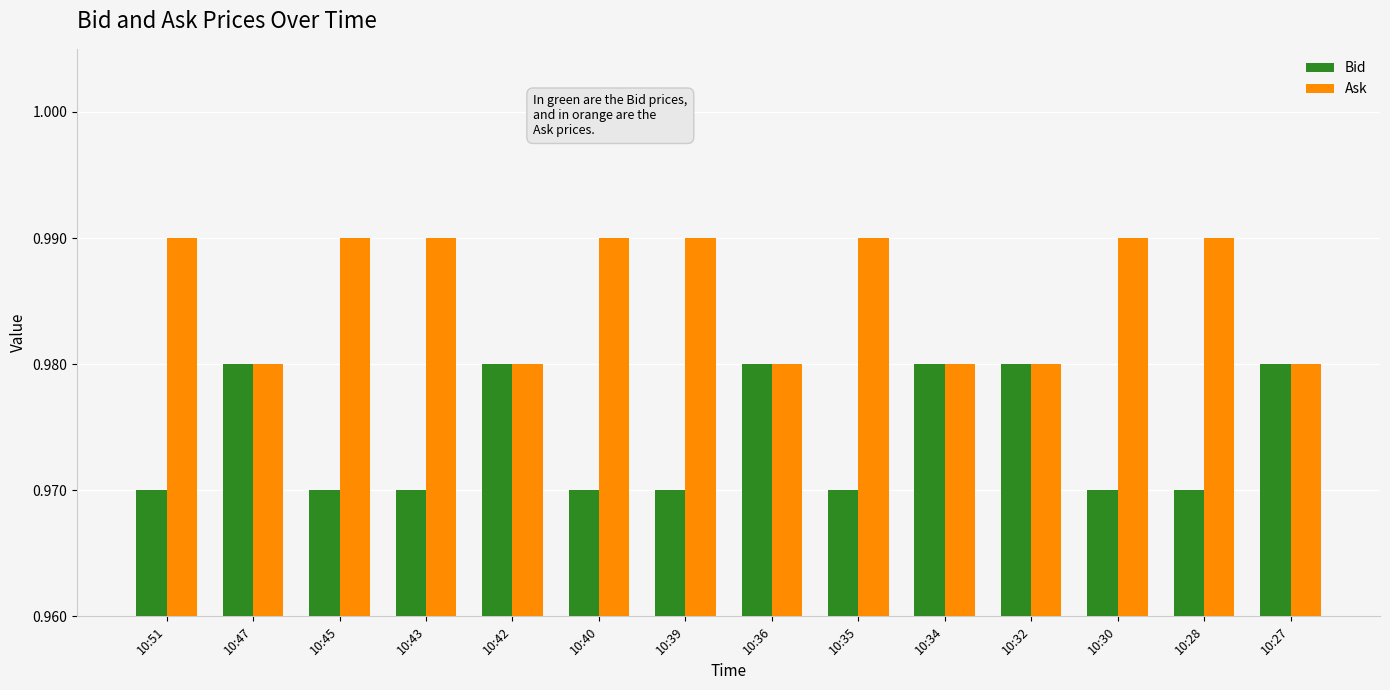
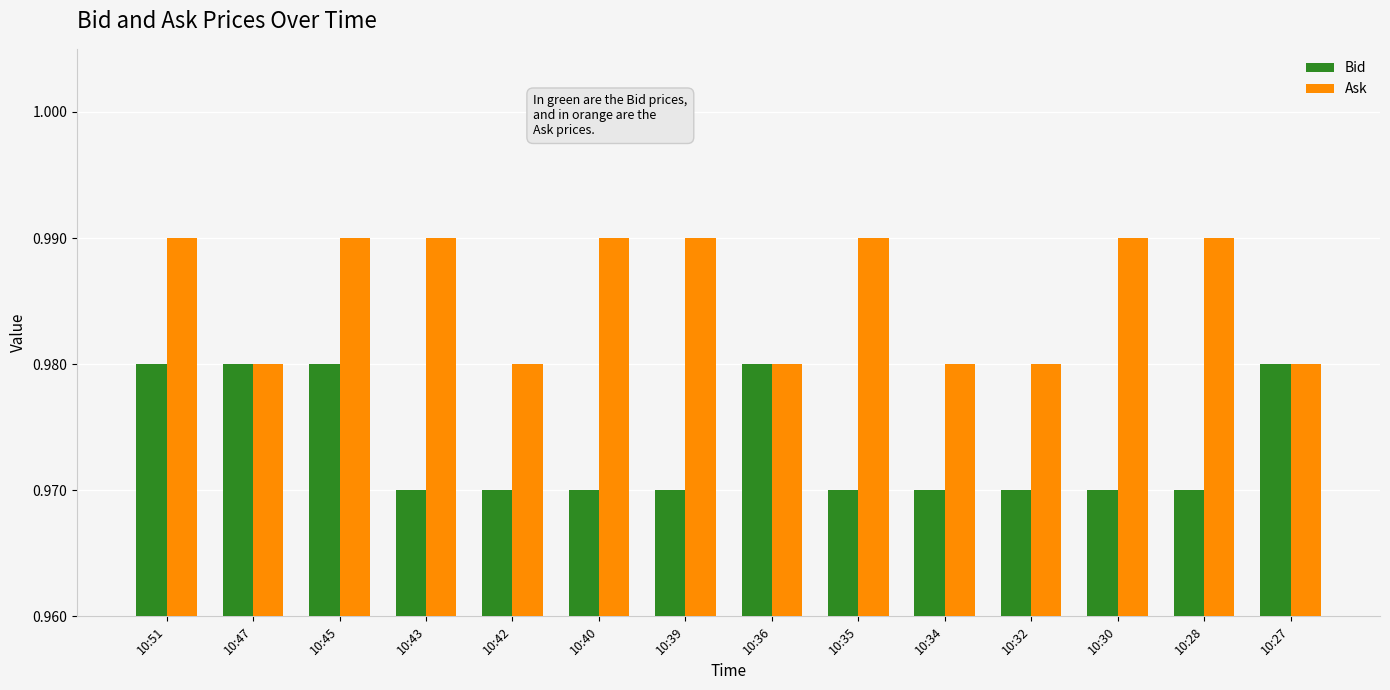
Bid, 10:51: 0.97 -> 0.98
Bid, 10:45: 0.97 -> 0.98
Bid, 10:42: 0.98 -> 0.97
Bid, 10:34: 0.98 -> 0.97
Bid, 10:32: 0.98 -> 0.97
